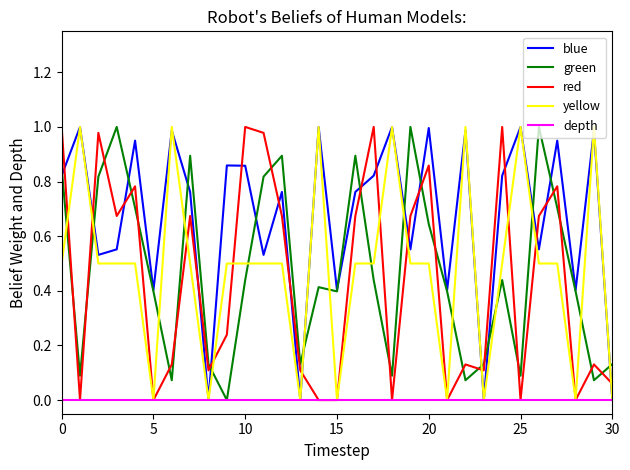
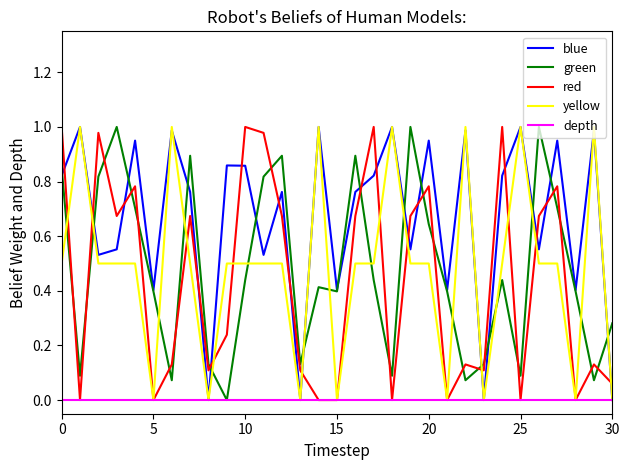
blue, 20: 1.00 -> 0.95
red, 20: 0.86 -> 0.78
green, 30: 0.13 -> 0.28
